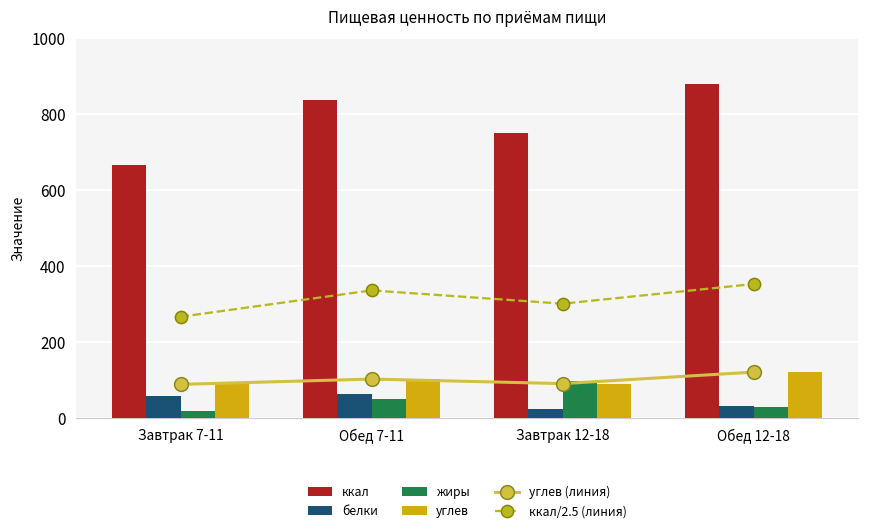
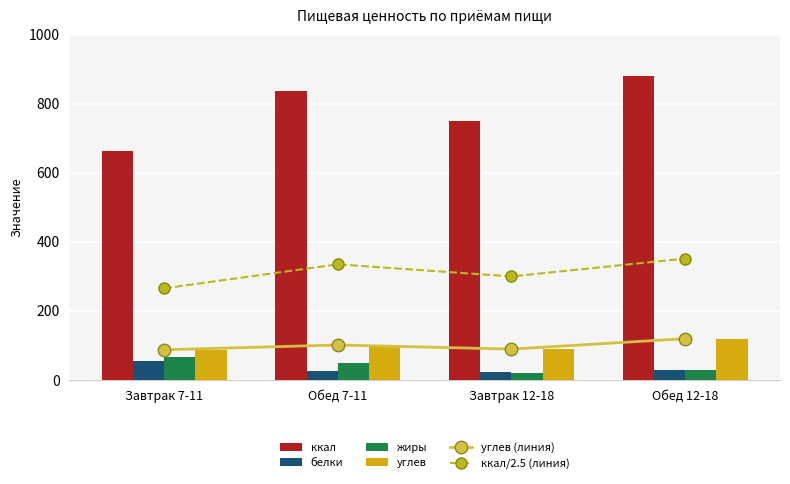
жиры, Завтрак 7-11: 20 -> 70
белки, Обед 7-11: 60 -> 30
жиры, Завтрак 12-18: 100 -> 20
